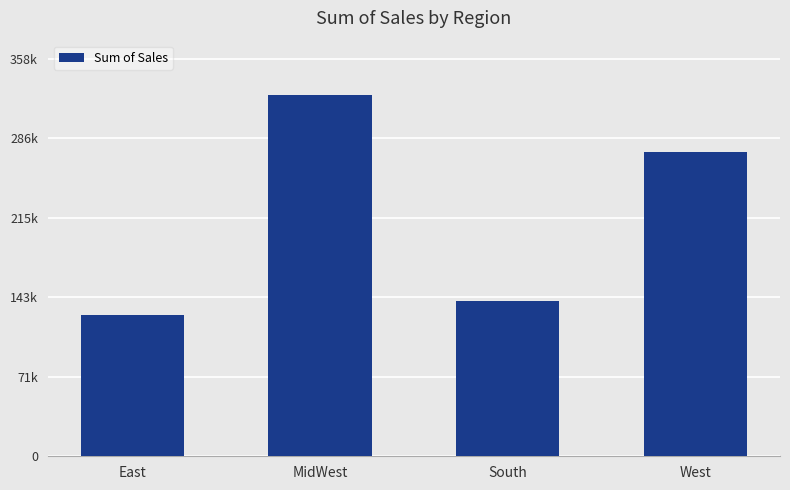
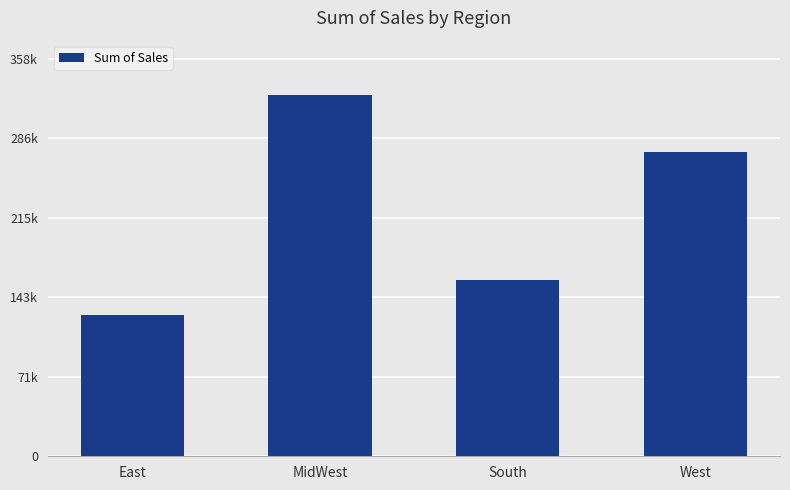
South: 140000 -> 159000
